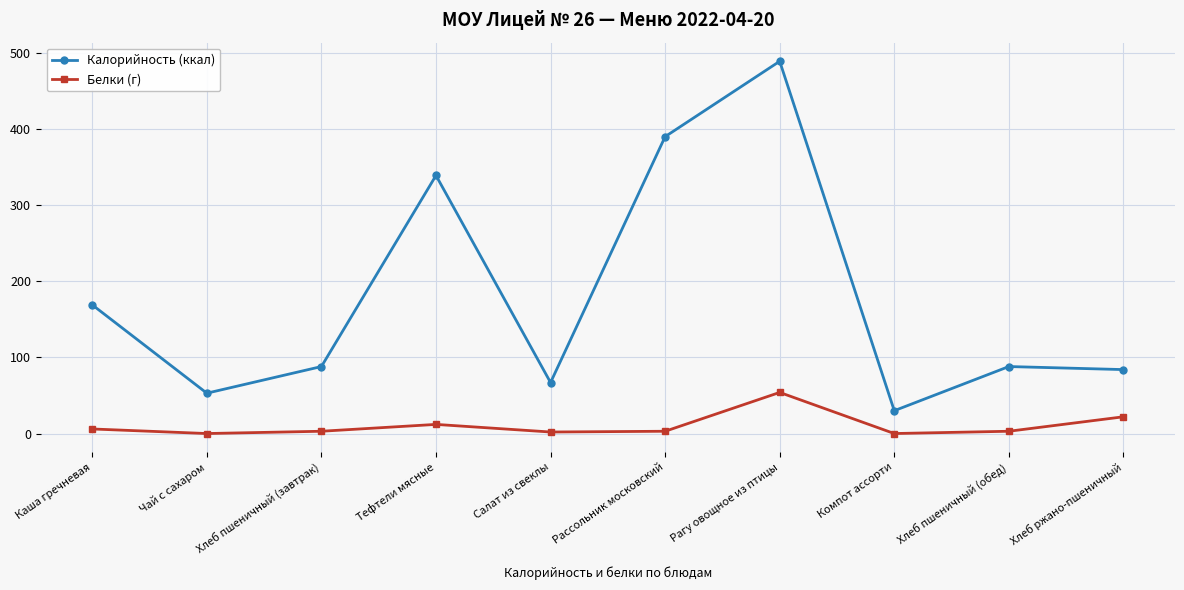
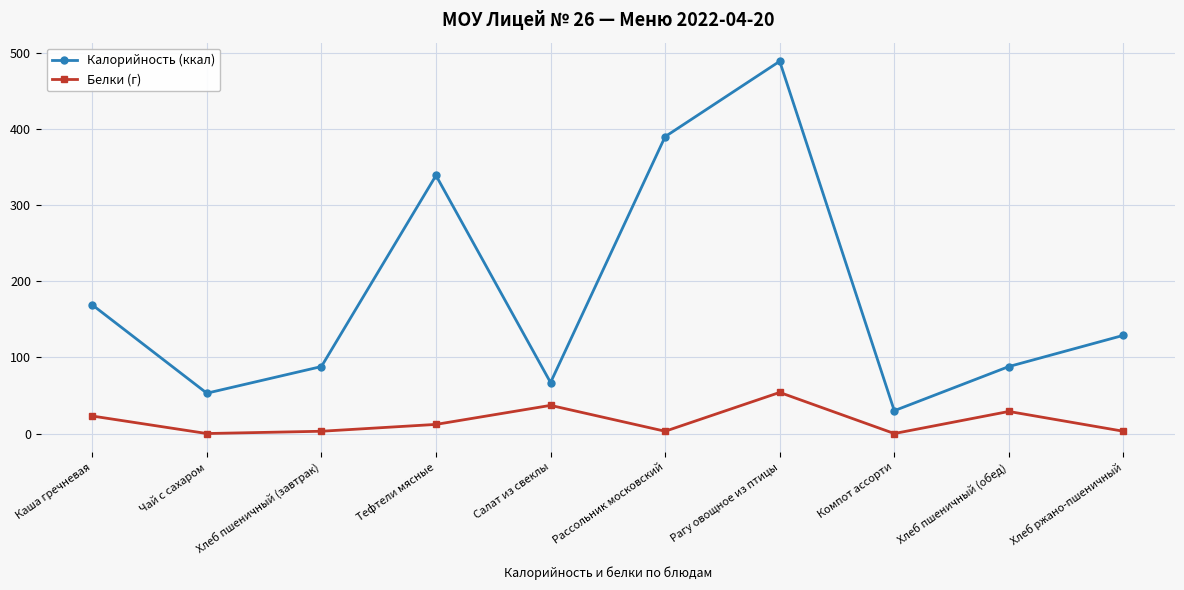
Белки (г), Каша гречневая: 10 -> 20
Белки (г), Салат из свеклы: 0 -> 40
Белки (г), Хлеб пшеничный (обед): 0 -> 30
Калорийность (ккал), Хлеб ржано-пшеничный: 80 -> 130
Белки (г), Хлеб ржано-пшеничный: 20 -> 0
